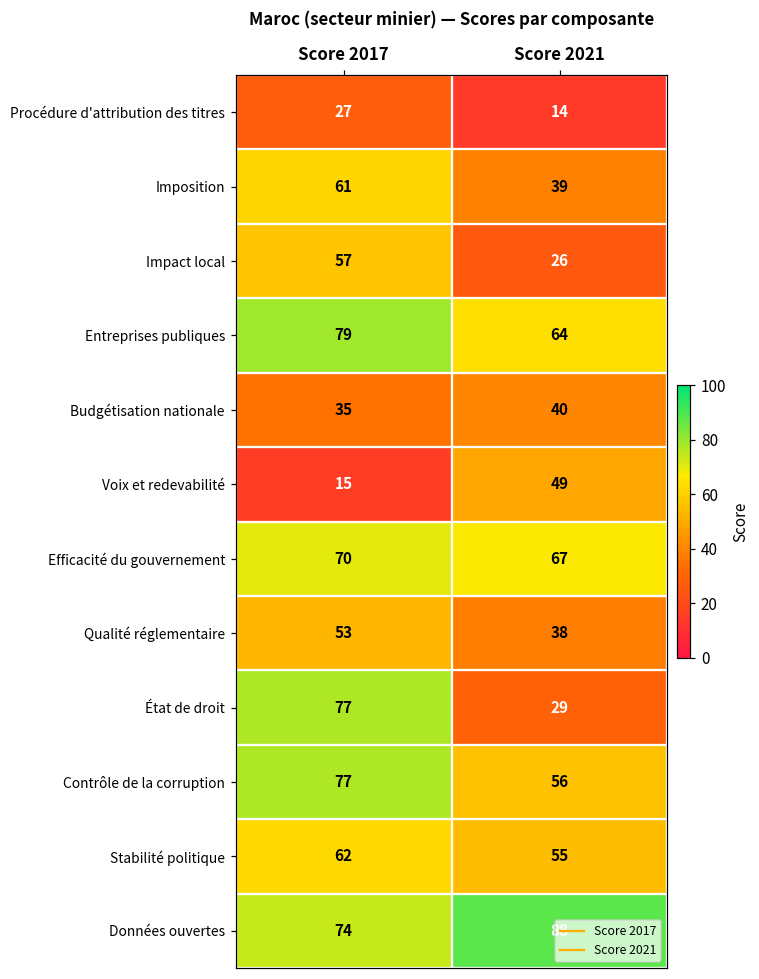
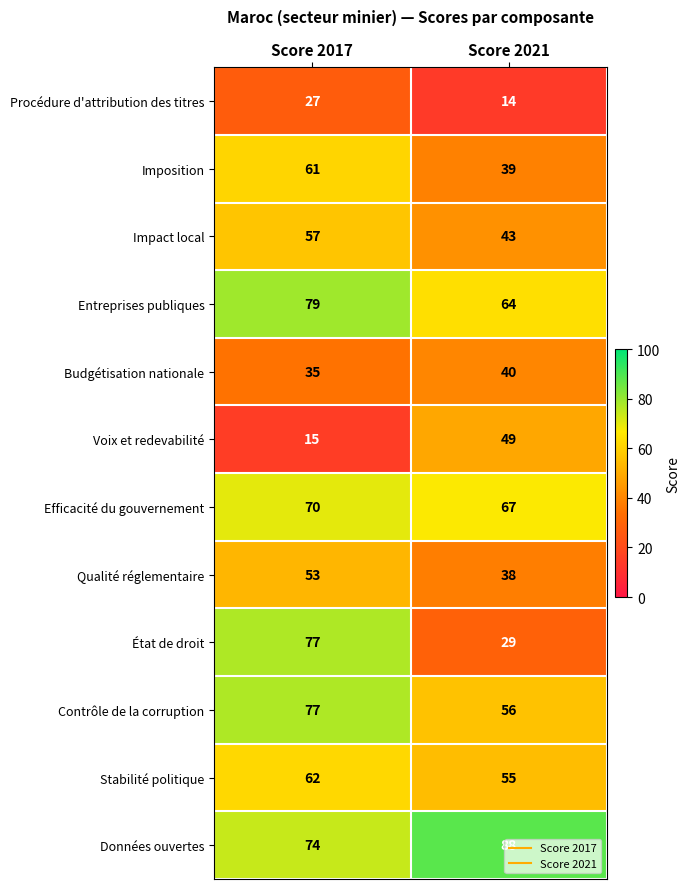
Impact local, Score 2021: 26 -> 43
